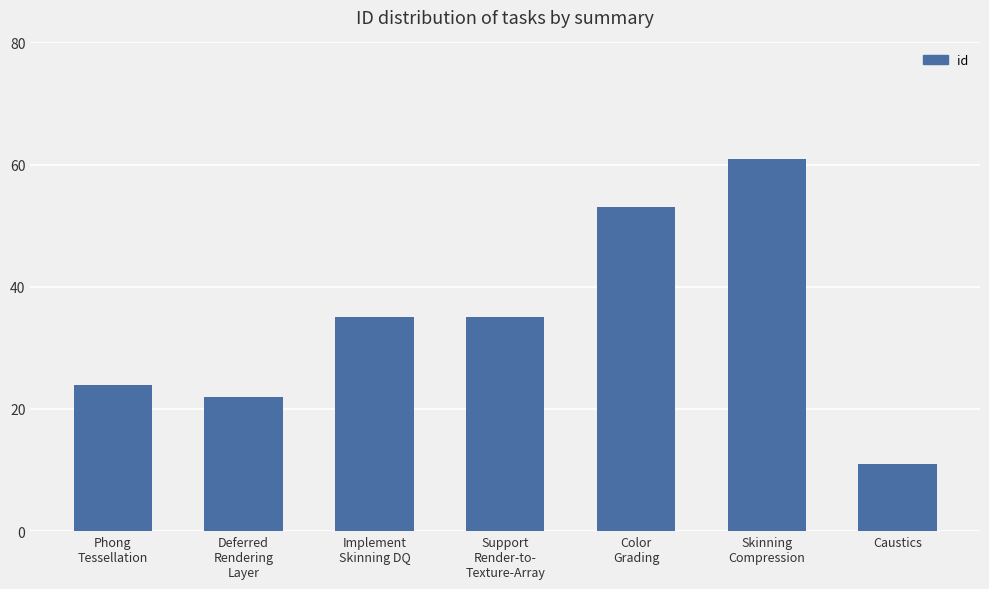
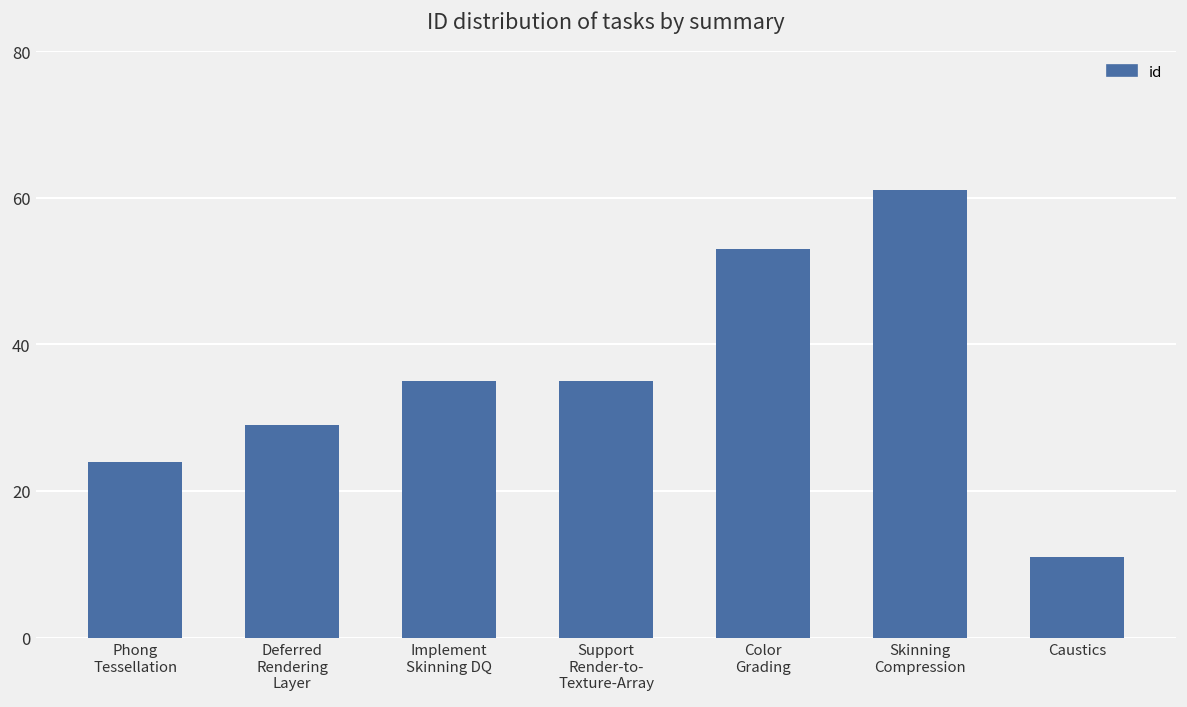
Deferred Rendering Layer: 22 -> 29
